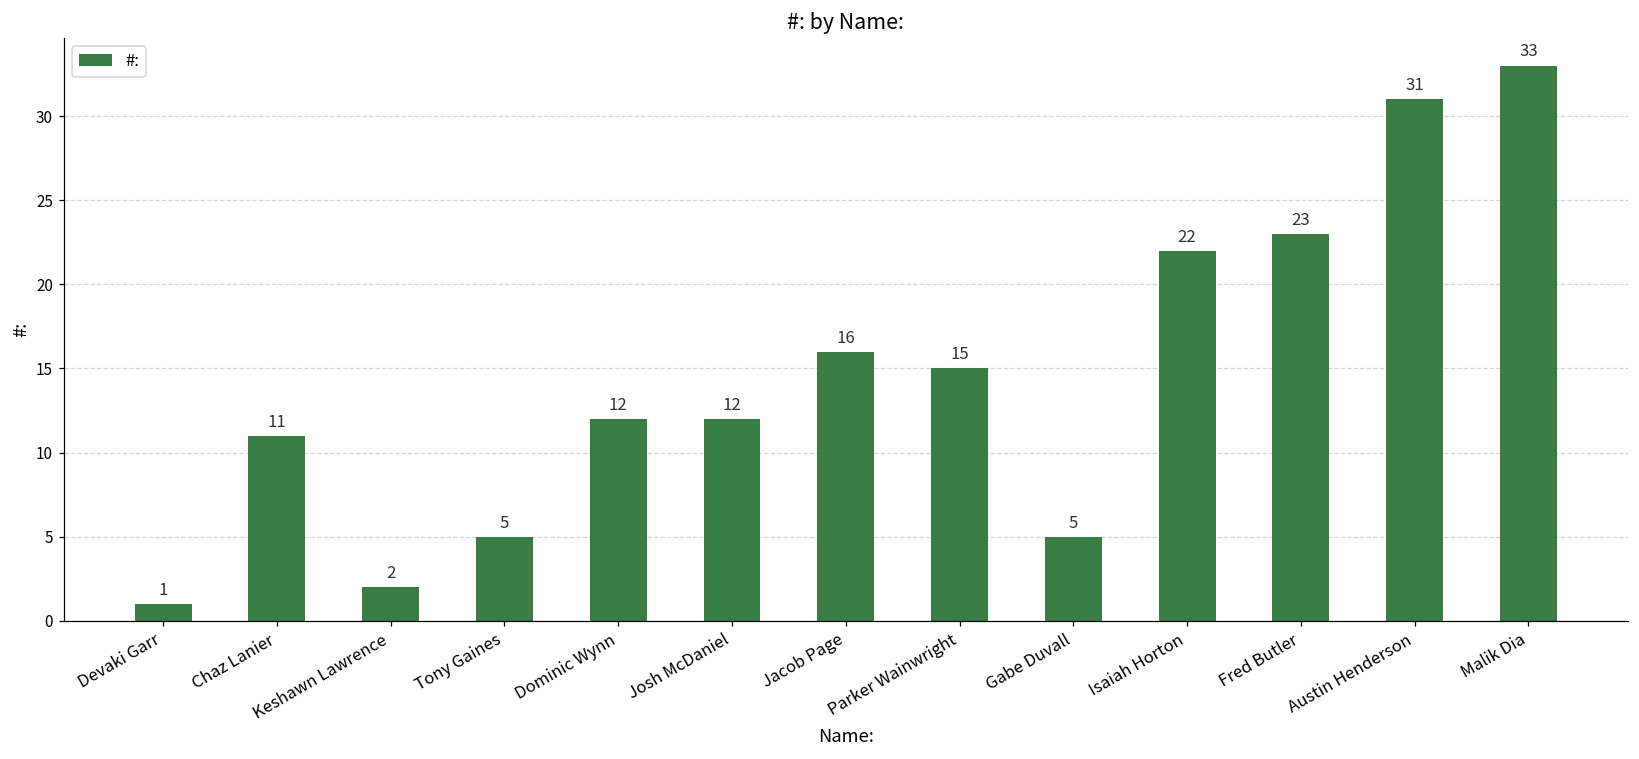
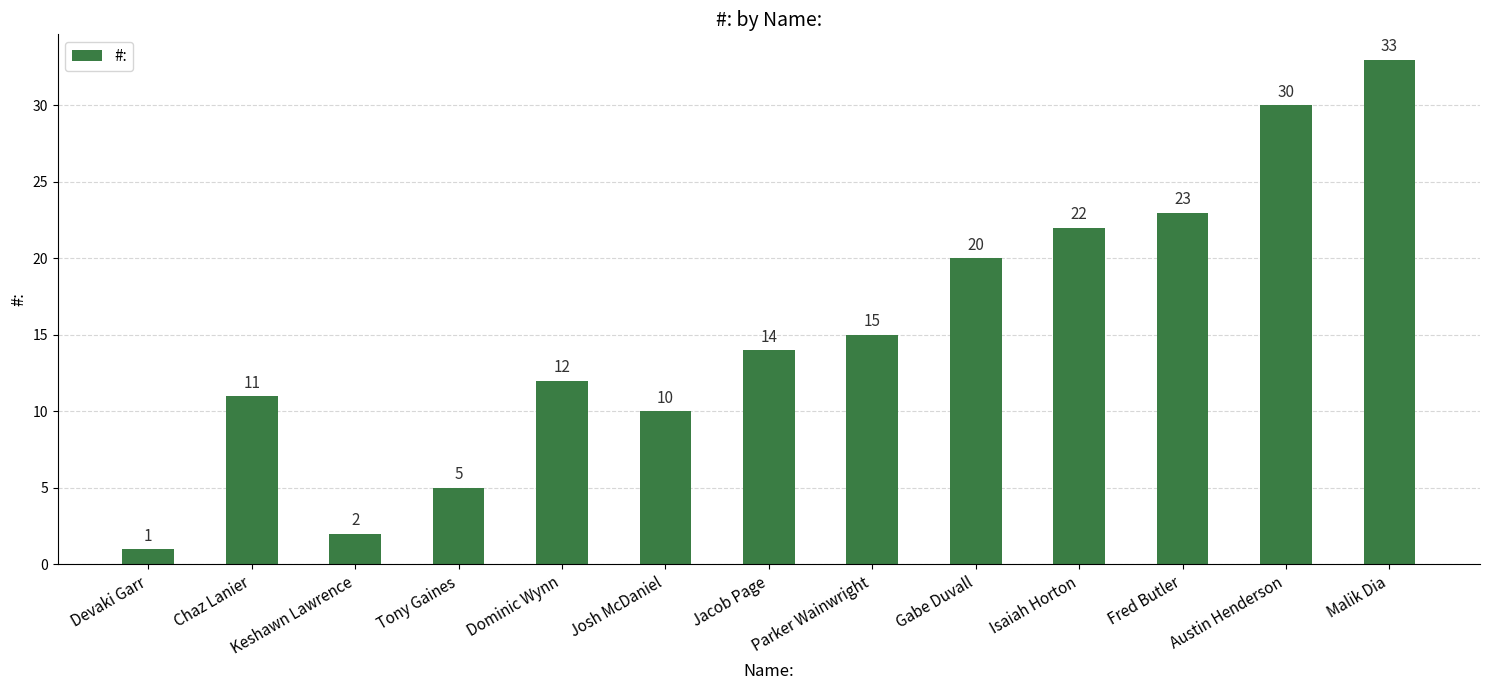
Josh McDaniel: 12 -> 10
Jacob Page: 16 -> 14
Gabe Duvall: 5 -> 20
Austin Henderson: 31 -> 30
